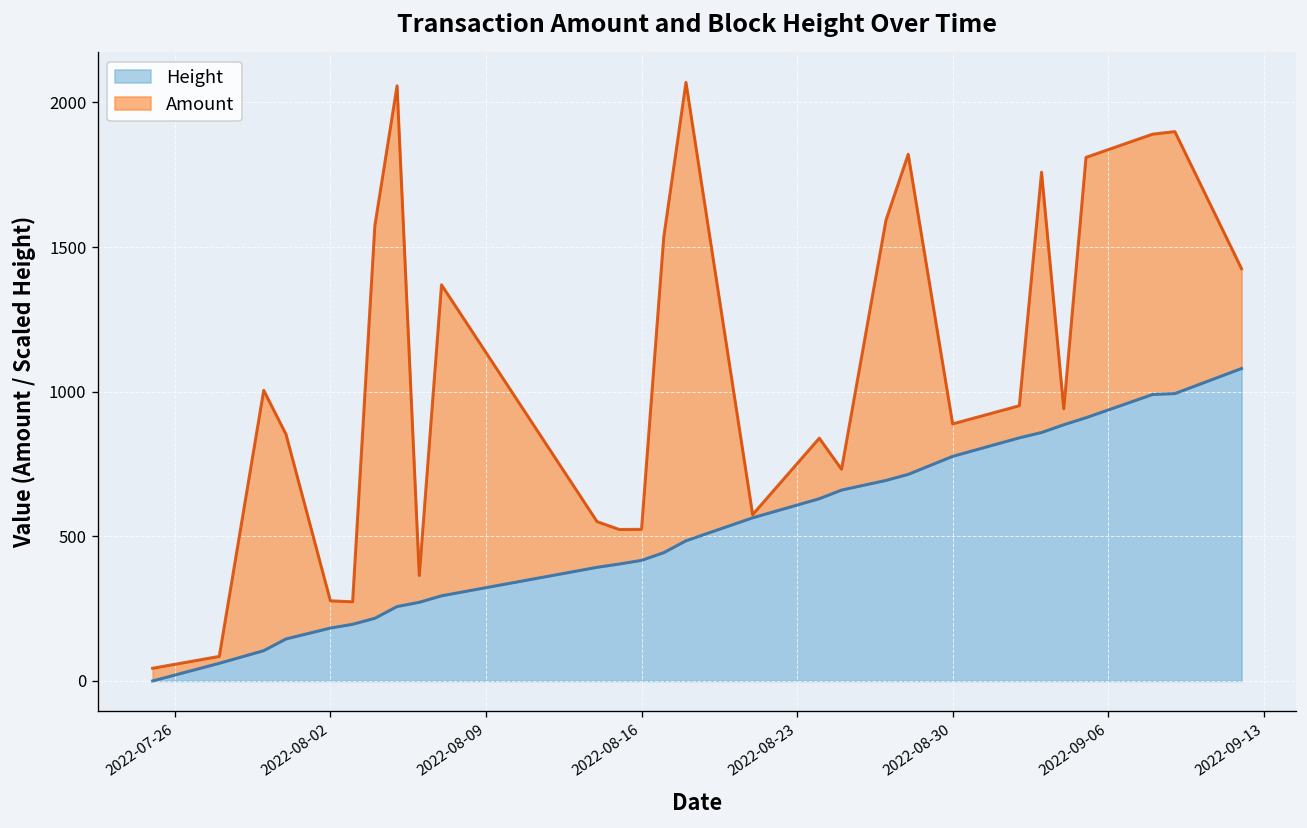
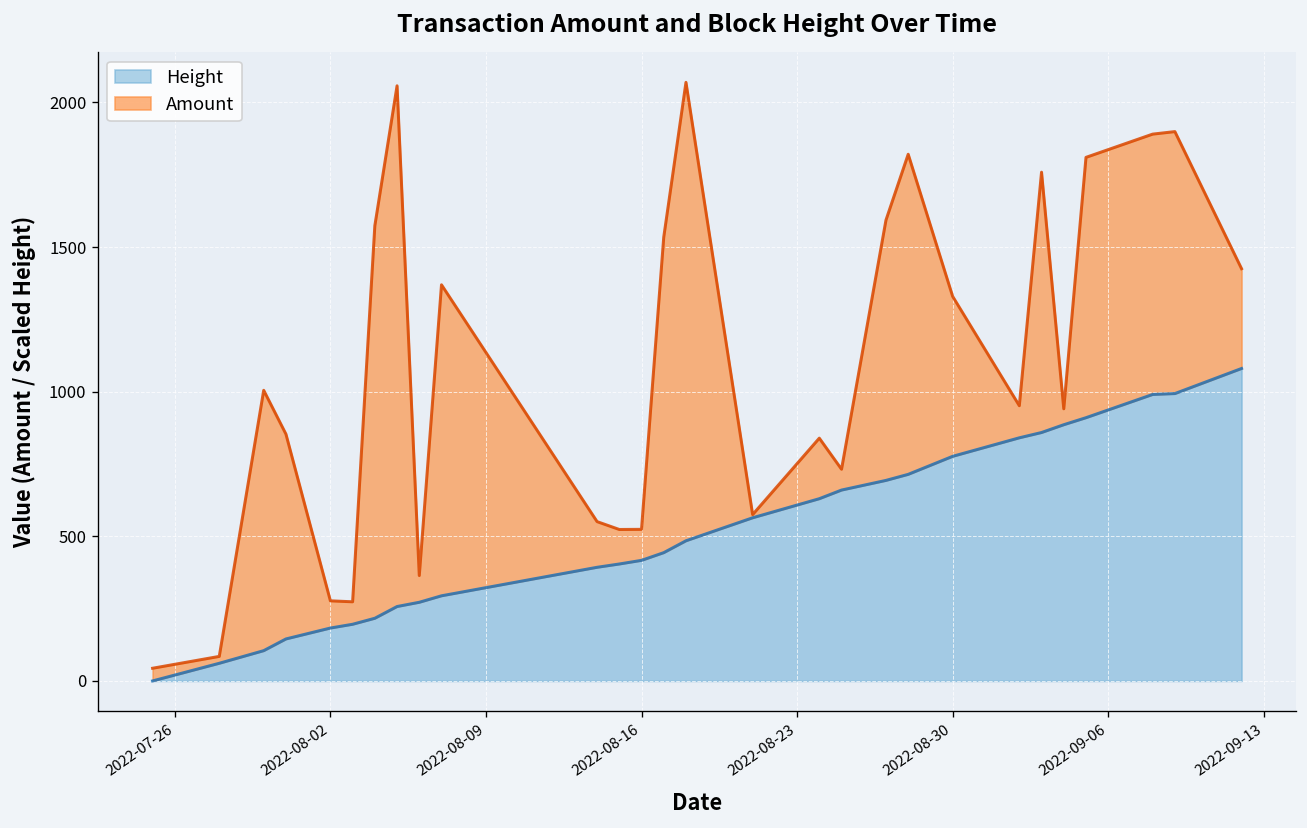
Amount, 2022-08-30: 110 -> 550
